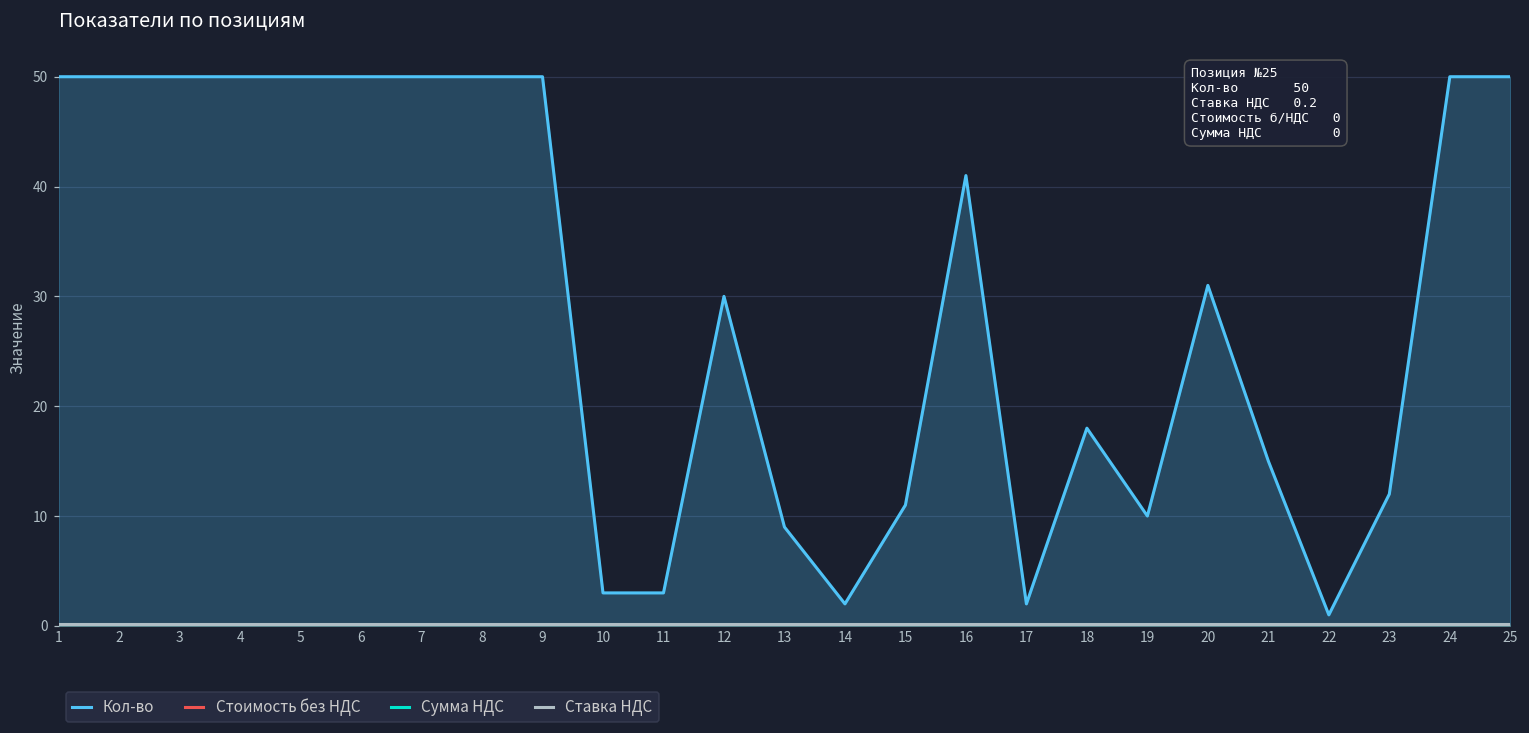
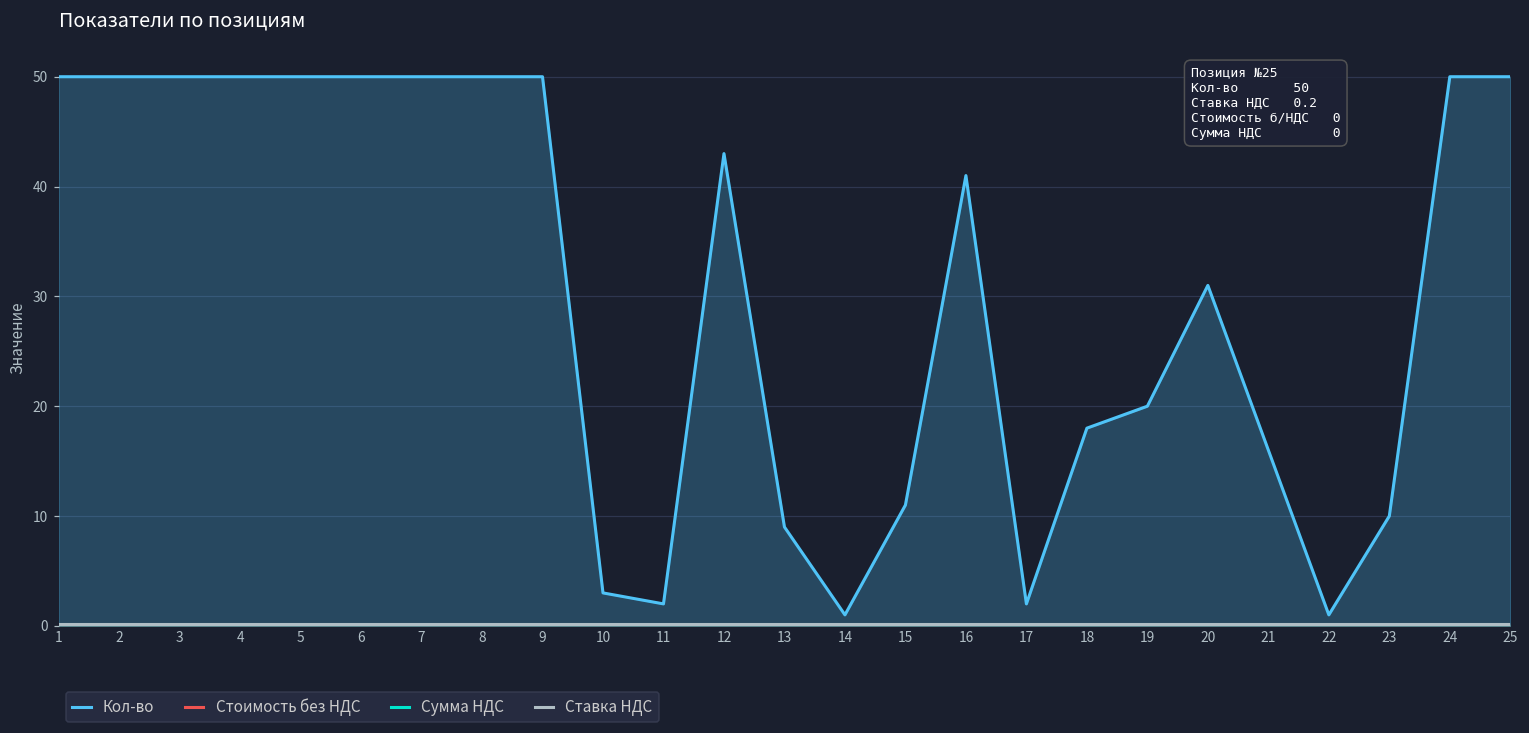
Кол-во, 11: 3 -> 2
Кол-во, 12: 30 -> 43
Кол-во, 14: 2 -> 1
Кол-во, 19: 10 -> 20
Кол-во, 21: 15 -> 16
Кол-во, 23: 12 -> 10
